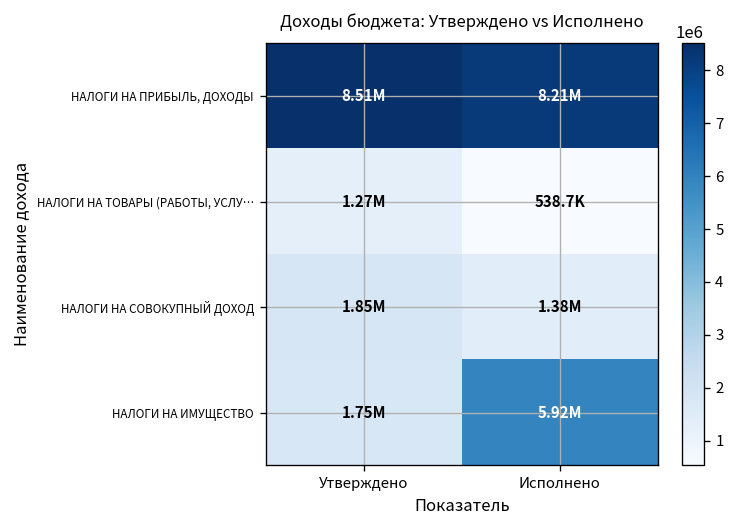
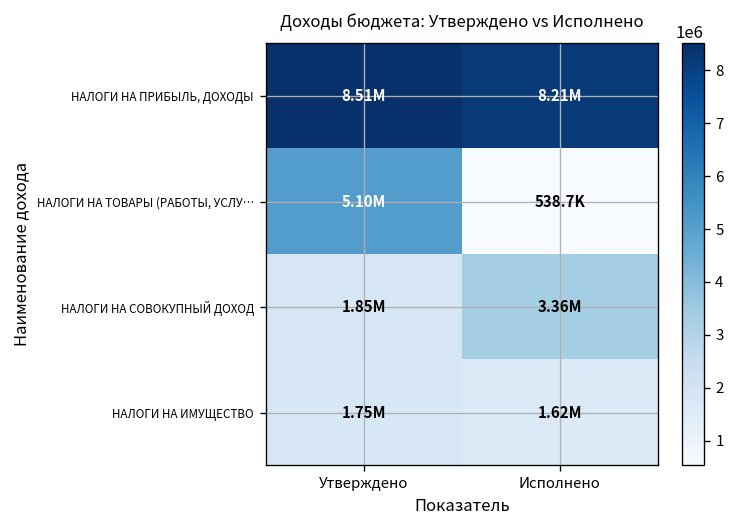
НАЛОГИ НА ТОВАРЫ (РАБОТЫ, УСЛУ…, Утверждено: 1.27M -> 5.10M
НАЛОГИ НА СОВОКУПНЫЙ ДОХОД, Исполнено: 1.38M -> 3.36M
НАЛОГИ НА ИМУЩЕСТВО, Исполнено: 5.92M -> 1.62M
